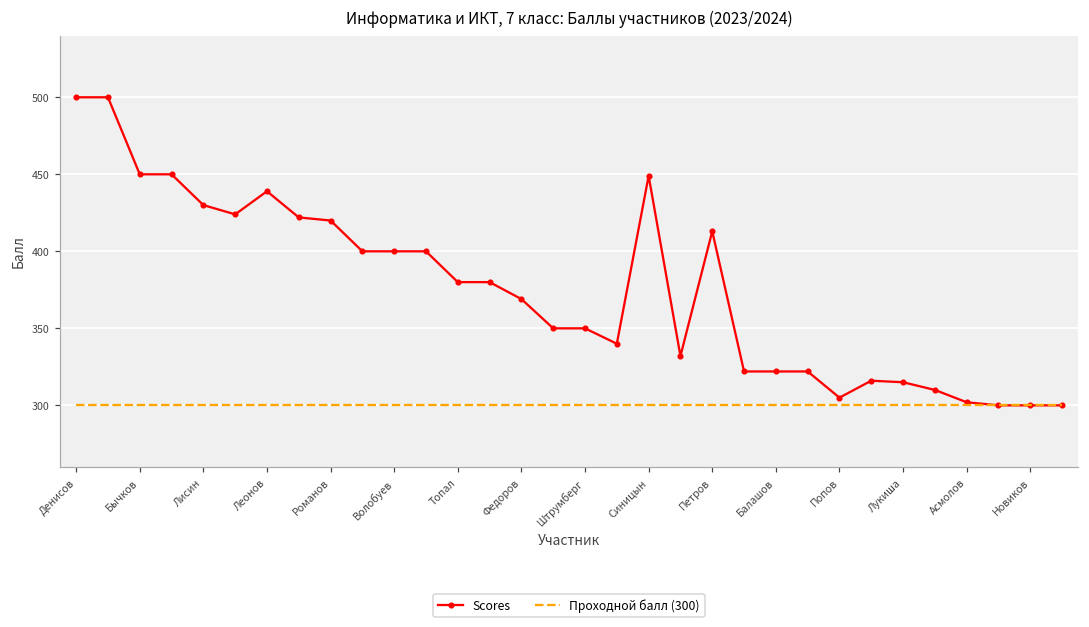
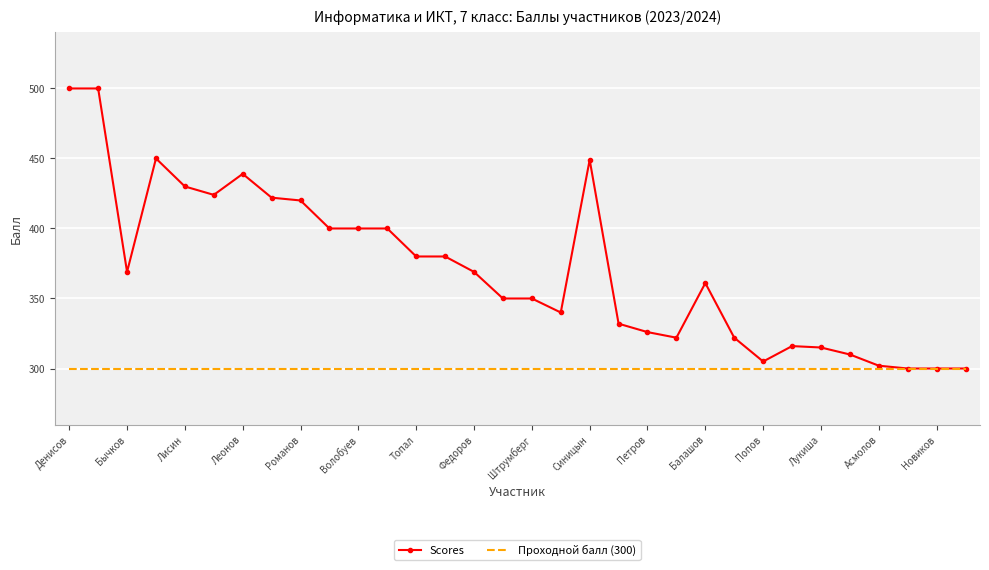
Scores, Бычков: 450 -> 369
Scores, Петров: 413 -> 326
Scores, Балашов: 322 -> 361
